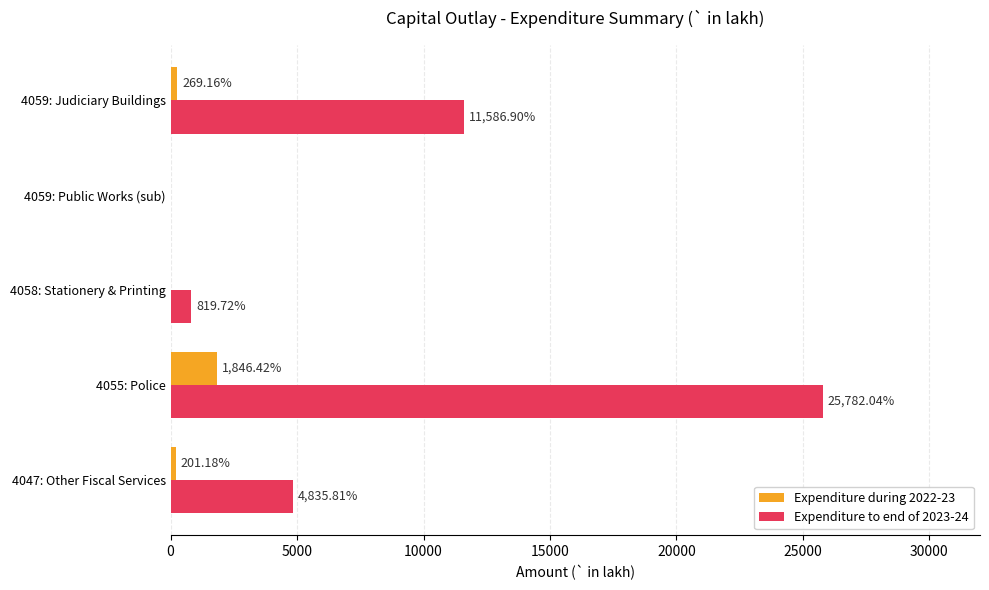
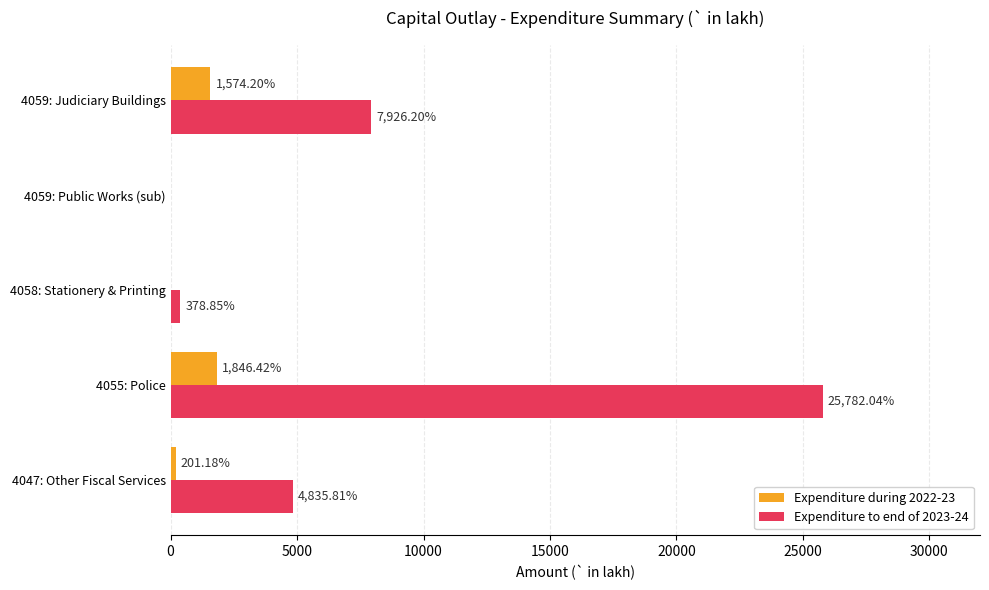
Expenditure during 2022-23, 4059: Judiciary Buildings: 269.16% -> 1,574.20%
Expenditure to end of 2023-24, 4059: Judiciary Buildings: 11,586.90% -> 7,926.20%
Expenditure to end of 2023-24, 4058: Stationery & Printing: 819.72% -> 378.85%
